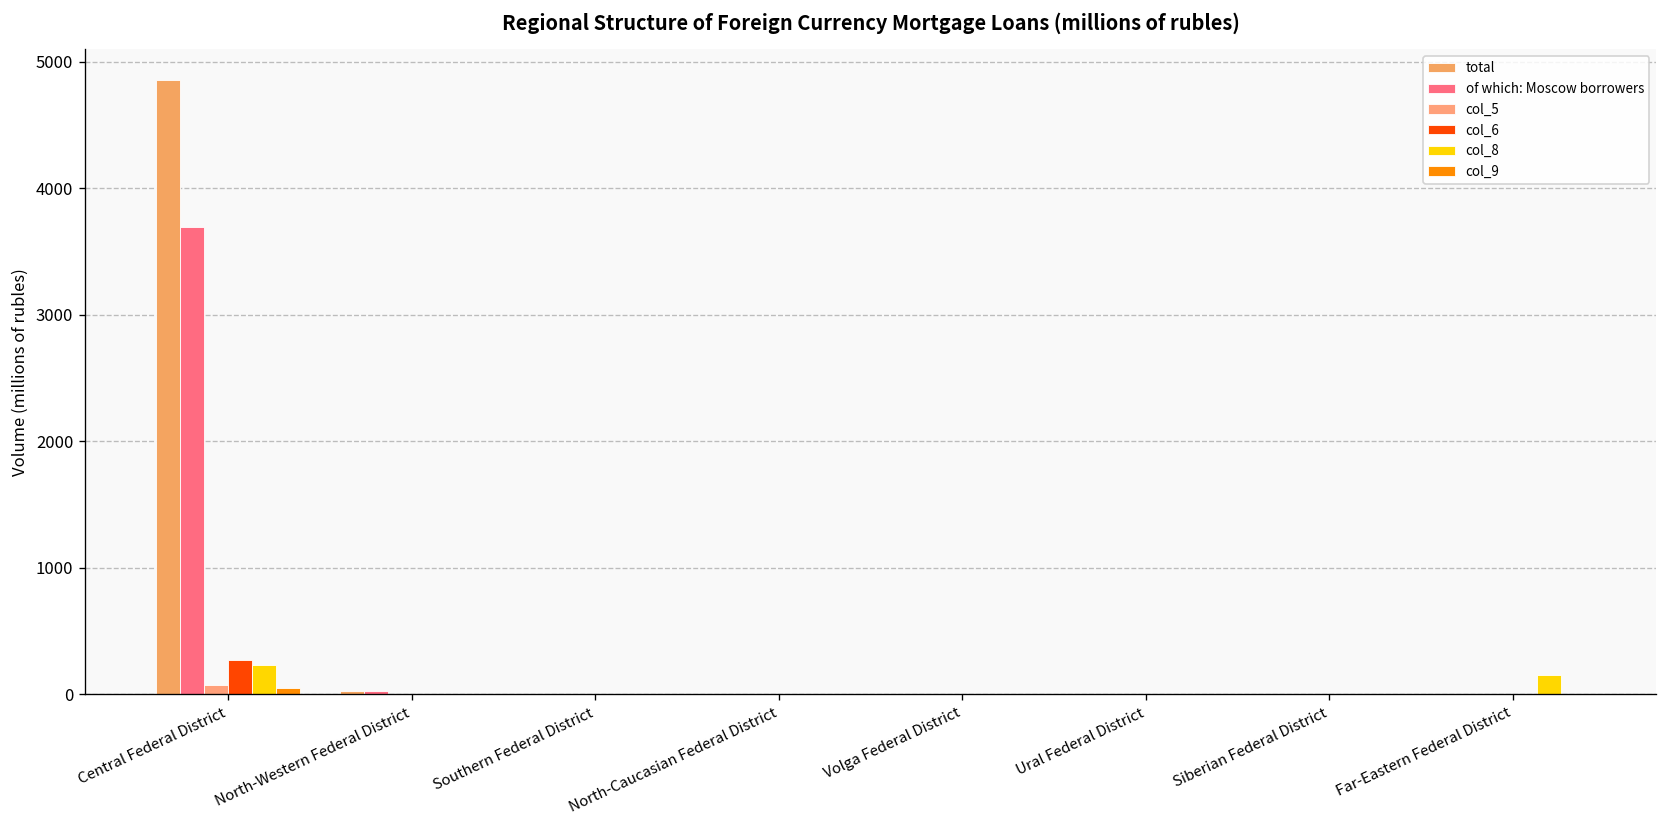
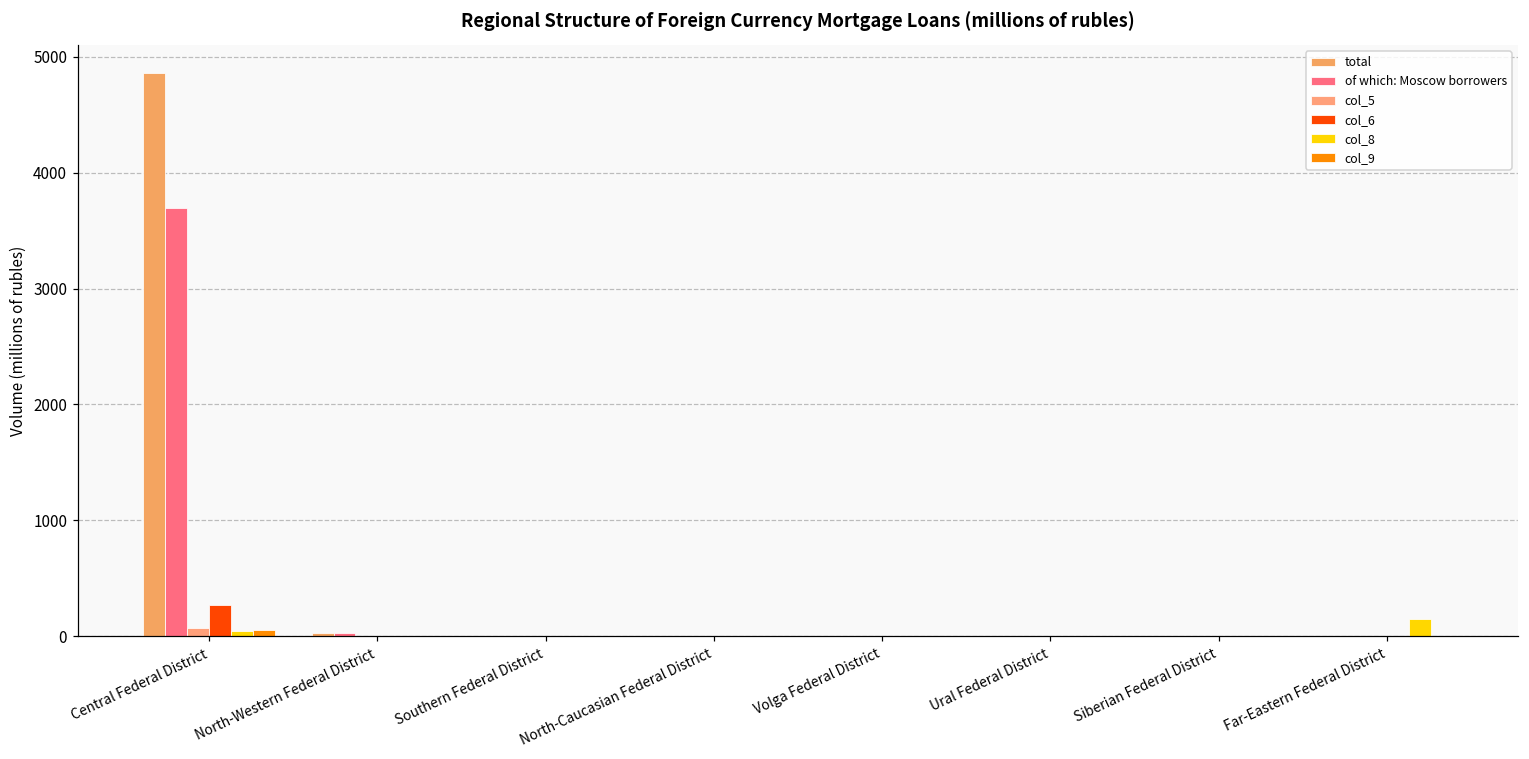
col_8, Central Federal District: 230 -> 50
